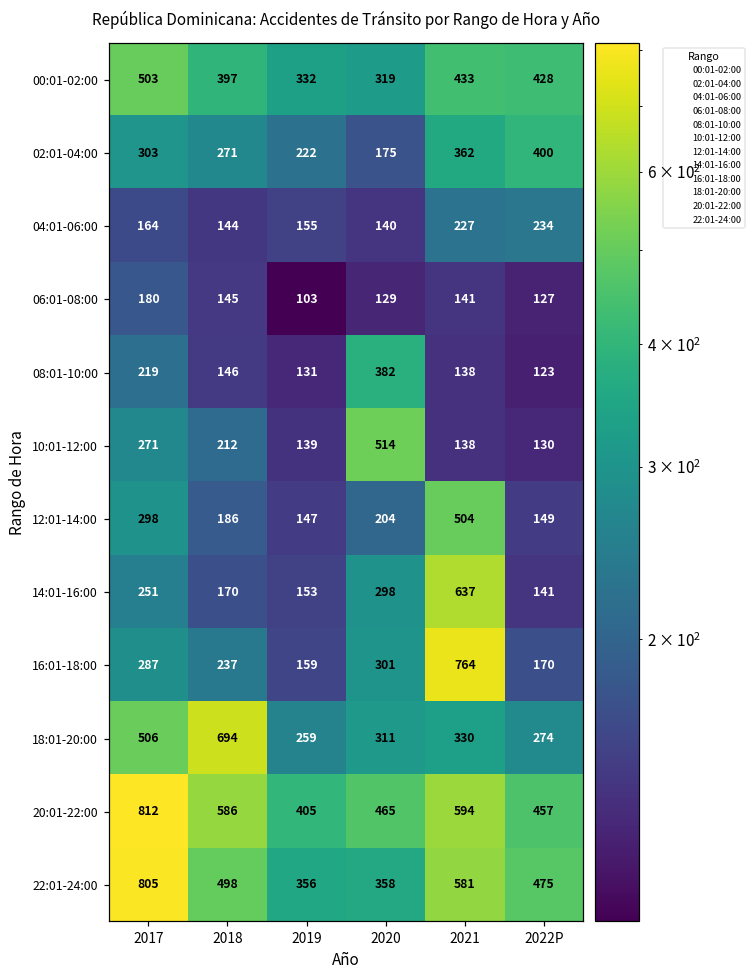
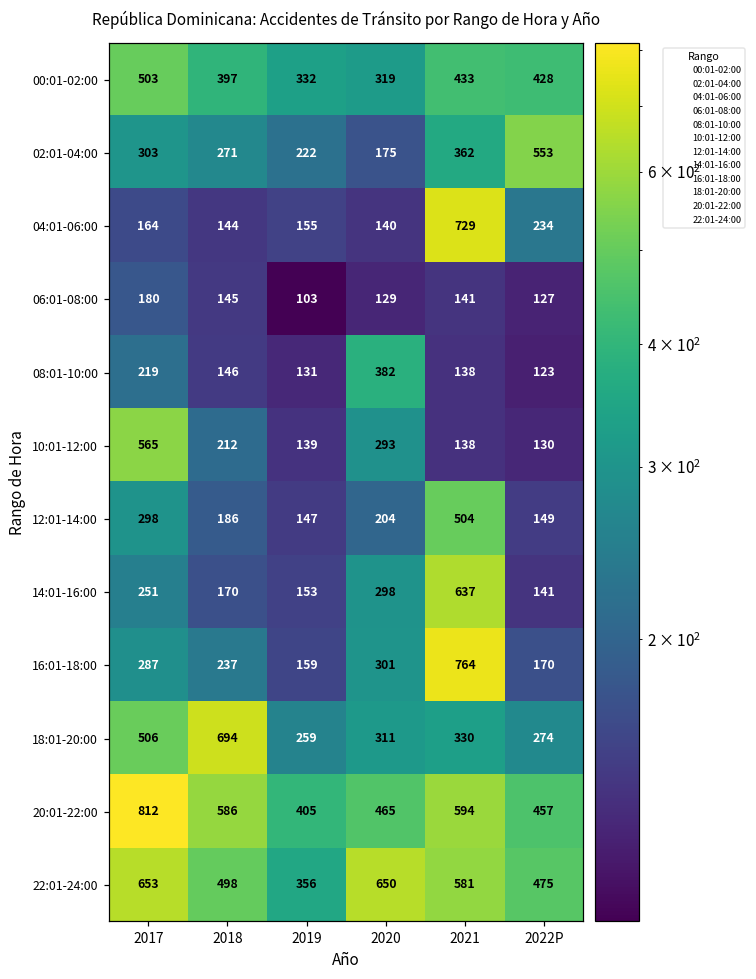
02:01-04:00, 2022P: 400 -> 553
04:01-06:00, 2021: 227 -> 729
10:01-12:00, 2017: 271 -> 565
10:01-12:00, 2020: 514 -> 293
22:01-24:00, 2017: 805 -> 653
22:01-24:00, 2020: 358 -> 650
